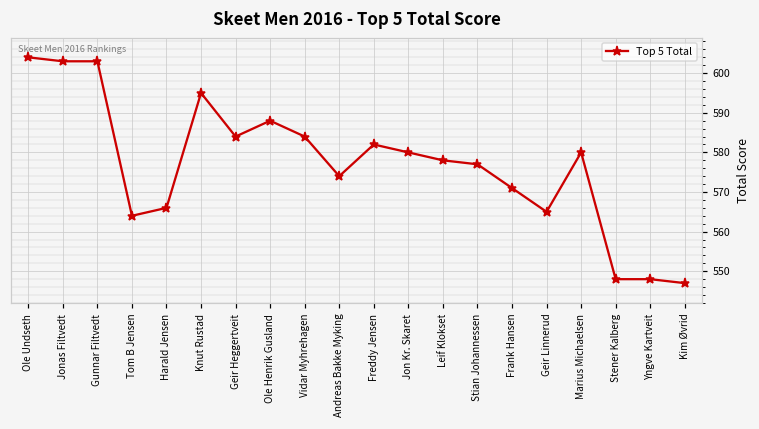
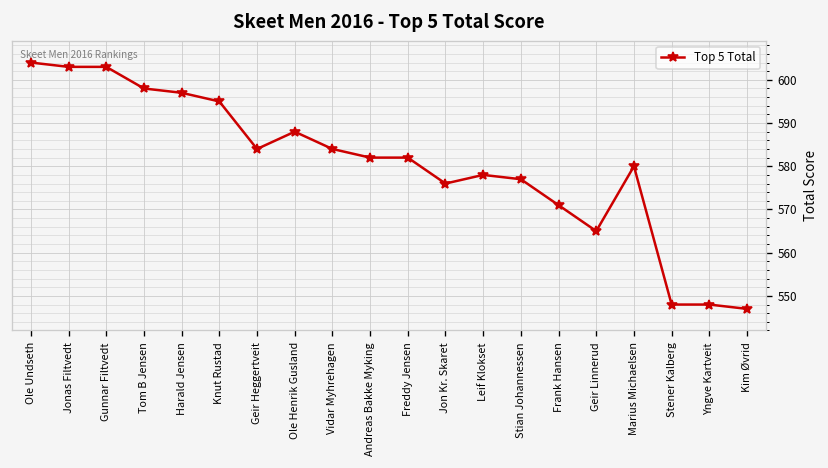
Tom B Jensen: 564 -> 598
Harald Jensen: 566 -> 597
Andreas Bakke Myking: 574 -> 582
Jon Kr. Skaret: 580 -> 576
